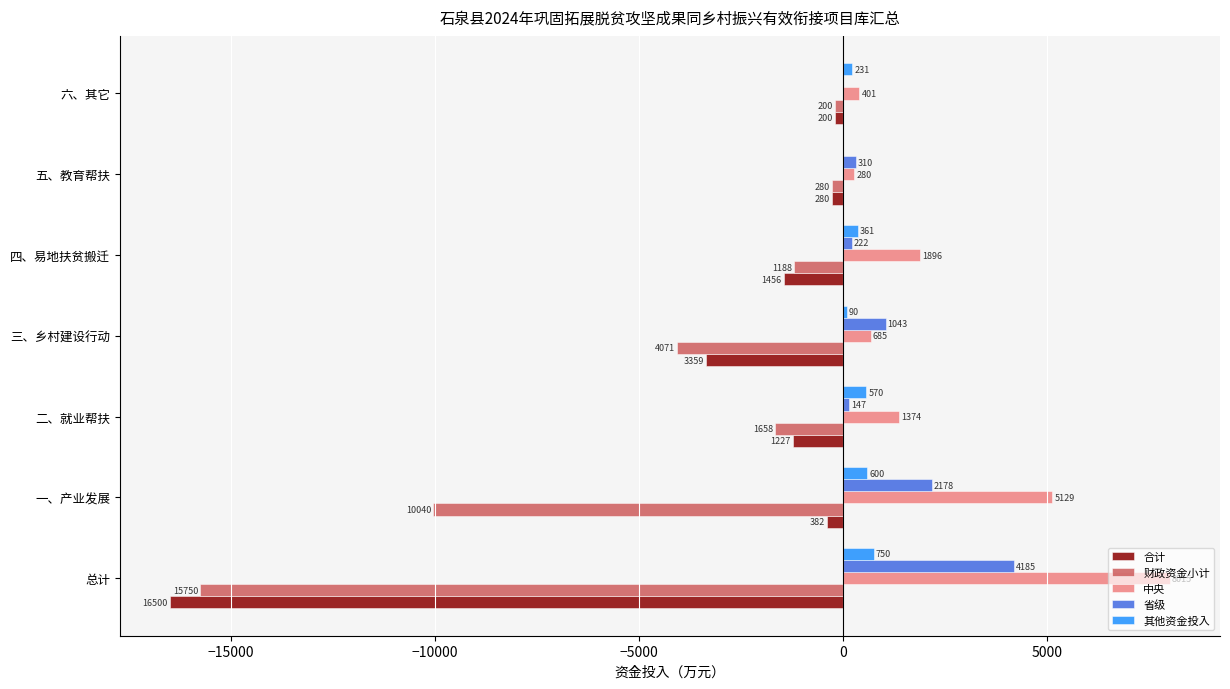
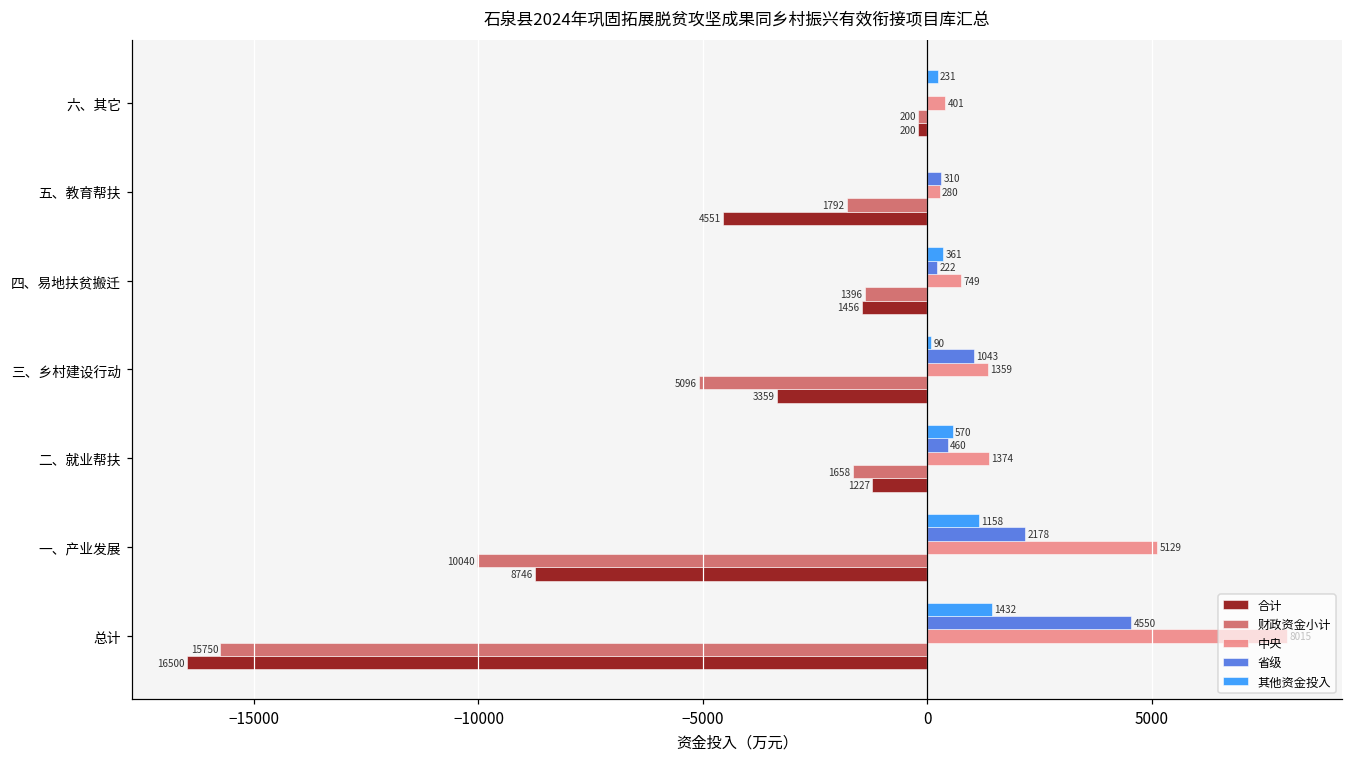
财政资金小计, 五、教育帮扶: 280 -> 1792
合计, 五、教育帮扶: 280 -> 4551
中央, 四、易地扶贫搬迁: 1896 -> 749
财政资金小计, 四、易地扶贫搬迁: 1188 -> 1396
中央, 三、乡村建设行动: 685 -> 1359
财政资金小计, 三、乡村建设行动: 4071 -> 5096
省级, 二、就业帮扶: 147 -> 460
其他资金投入, 一、产业发展: 600 -> 1158
合计, 一、产业发展: 382 -> 8746
其他资金投入, 总计: 750 -> 1432
省级, 总计: 4185 -> 4550
